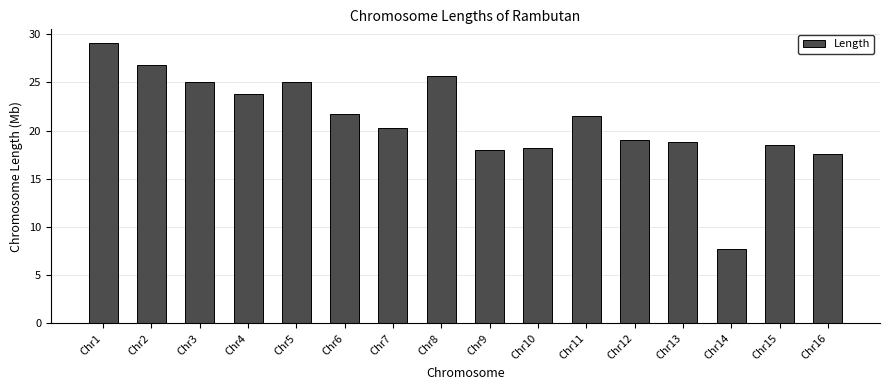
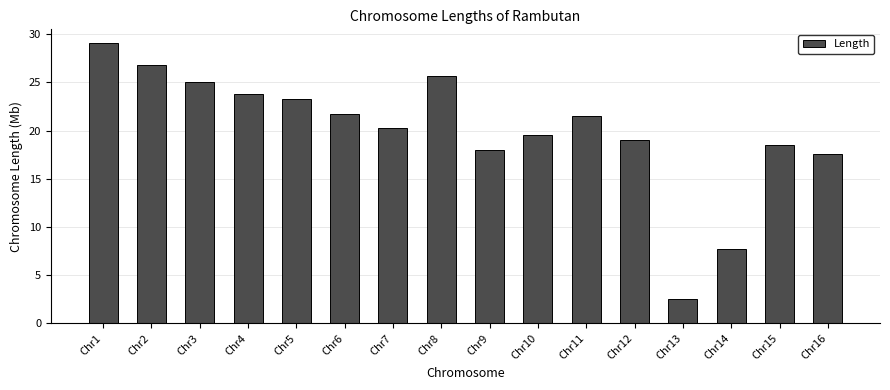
Chr5: 25 -> 23
Chr10: 18 -> 20
Chr13: 19 -> 3
